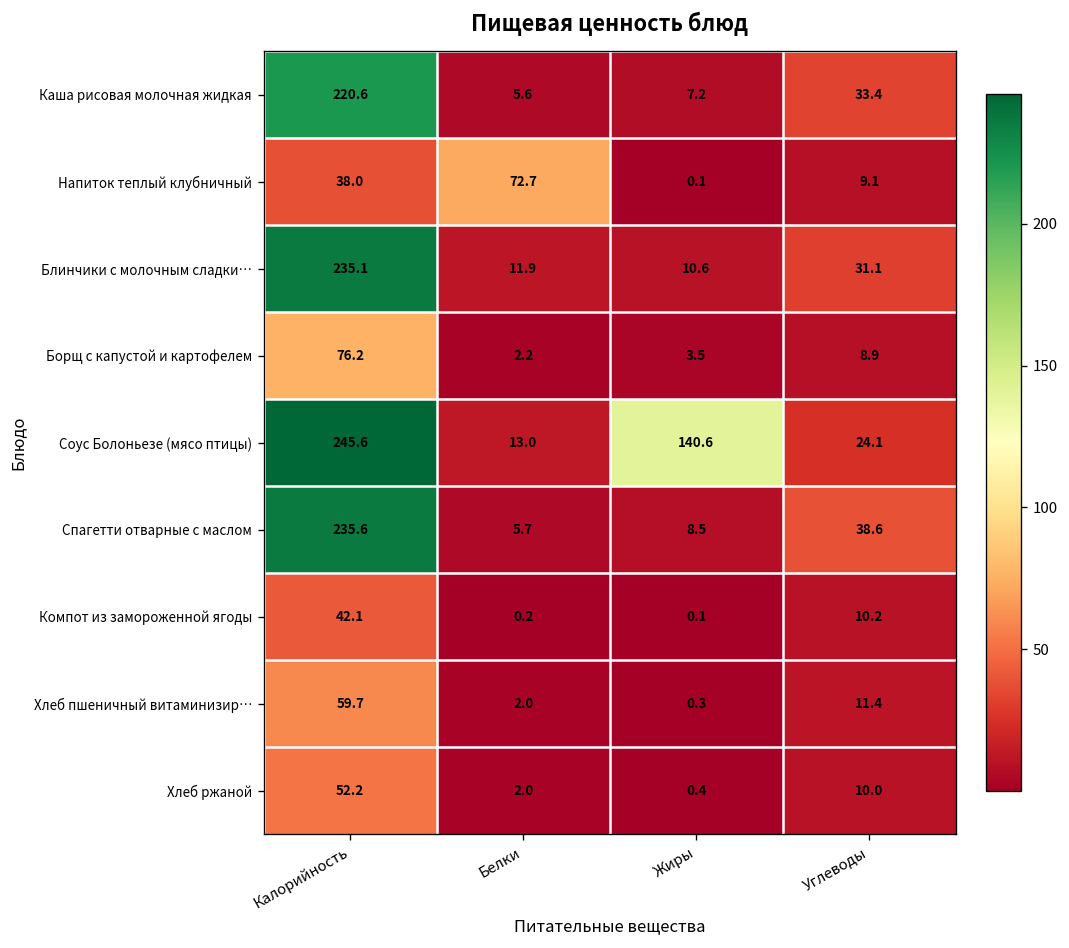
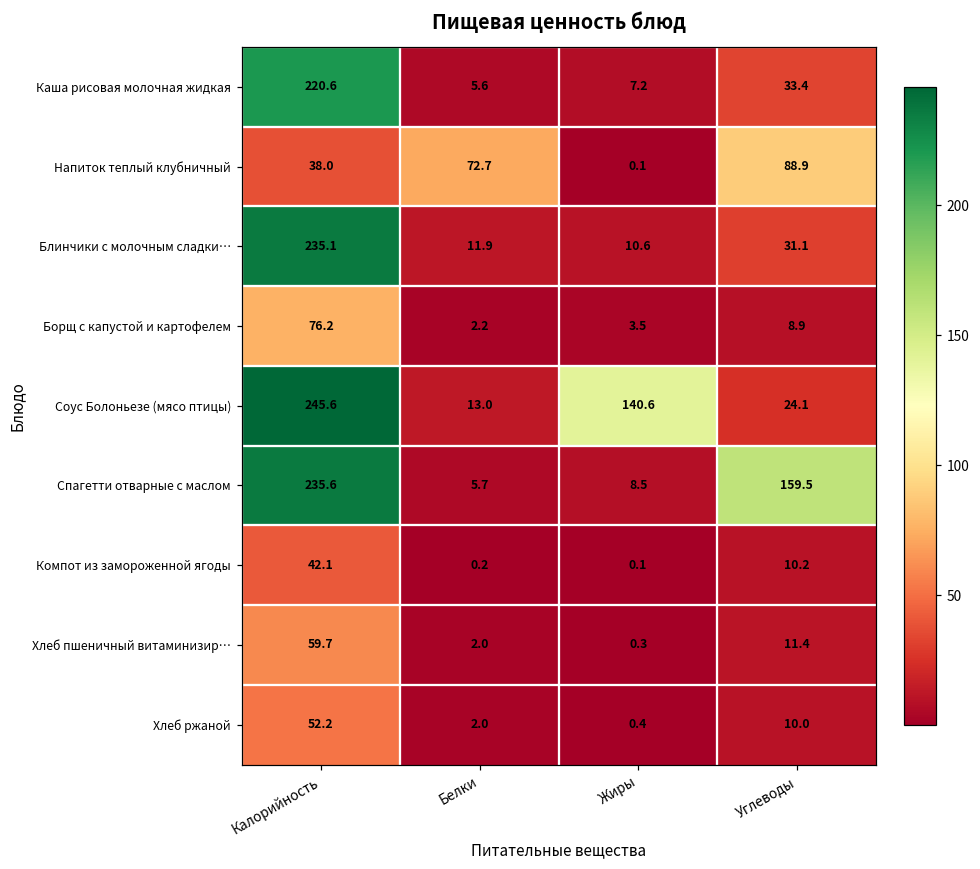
Напиток теплый клубничный, Углеводы: 9.1 -> 88.9
Спагетти отварные с маслом, Углеводы: 38.6 -> 159.5
